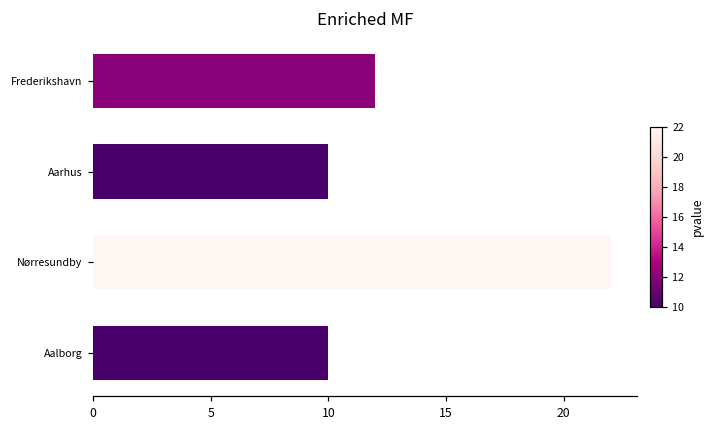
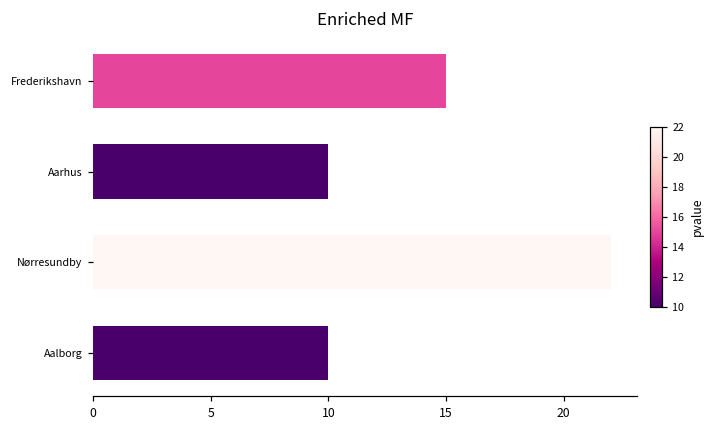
Frederikshavn: 12 -> 15
